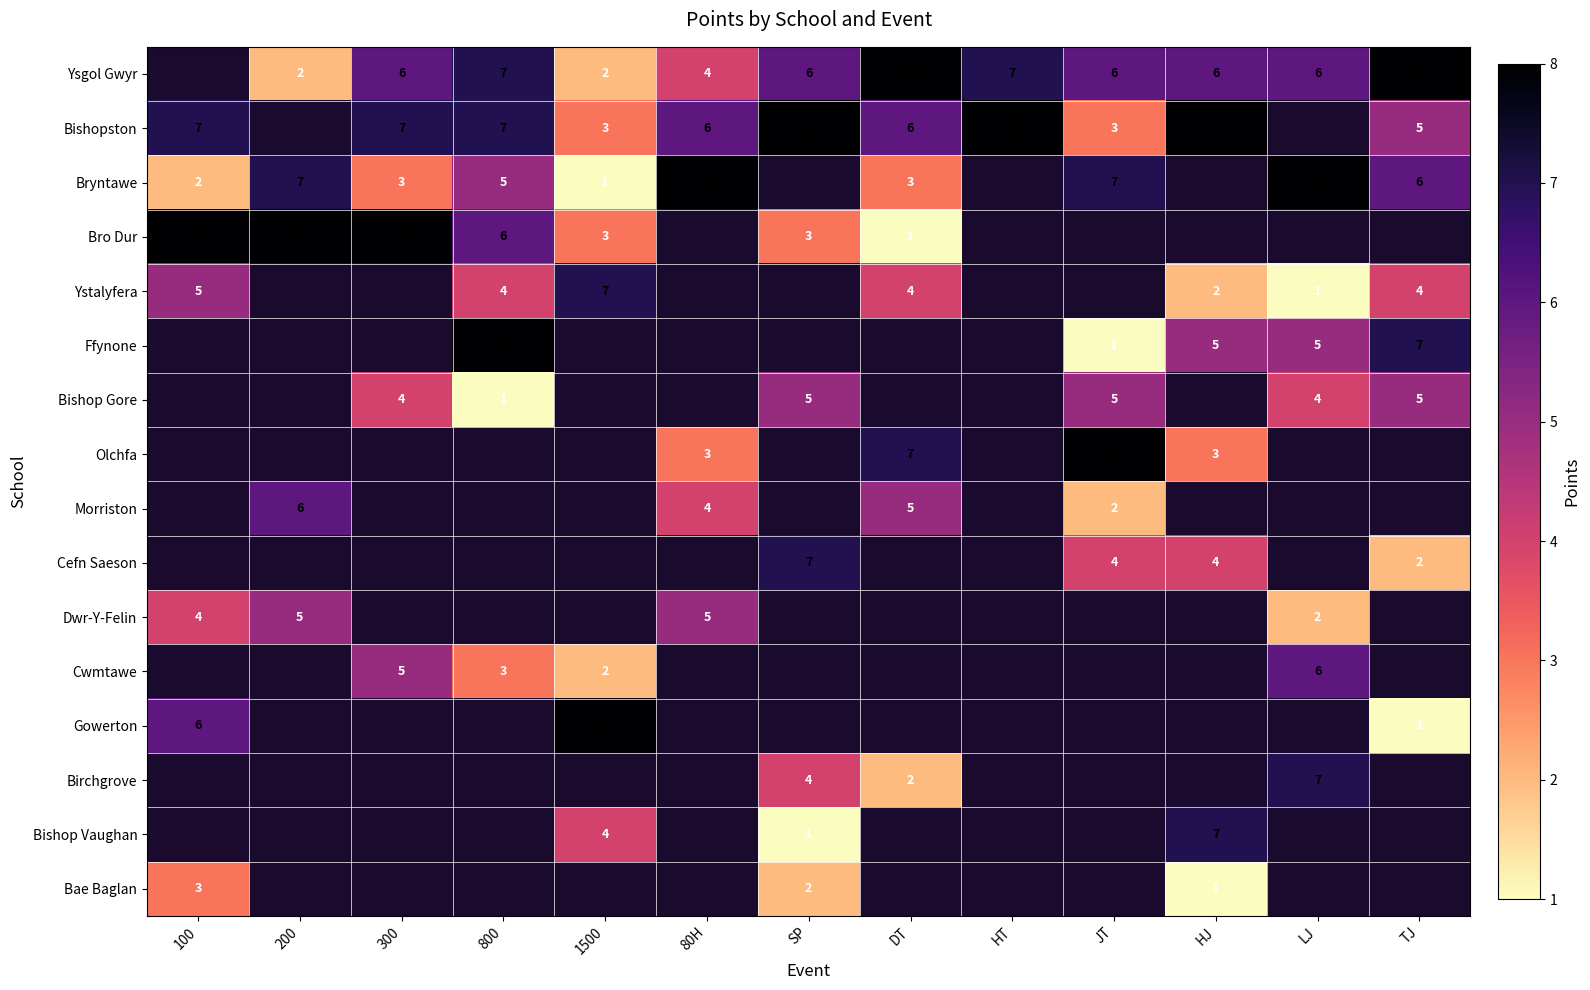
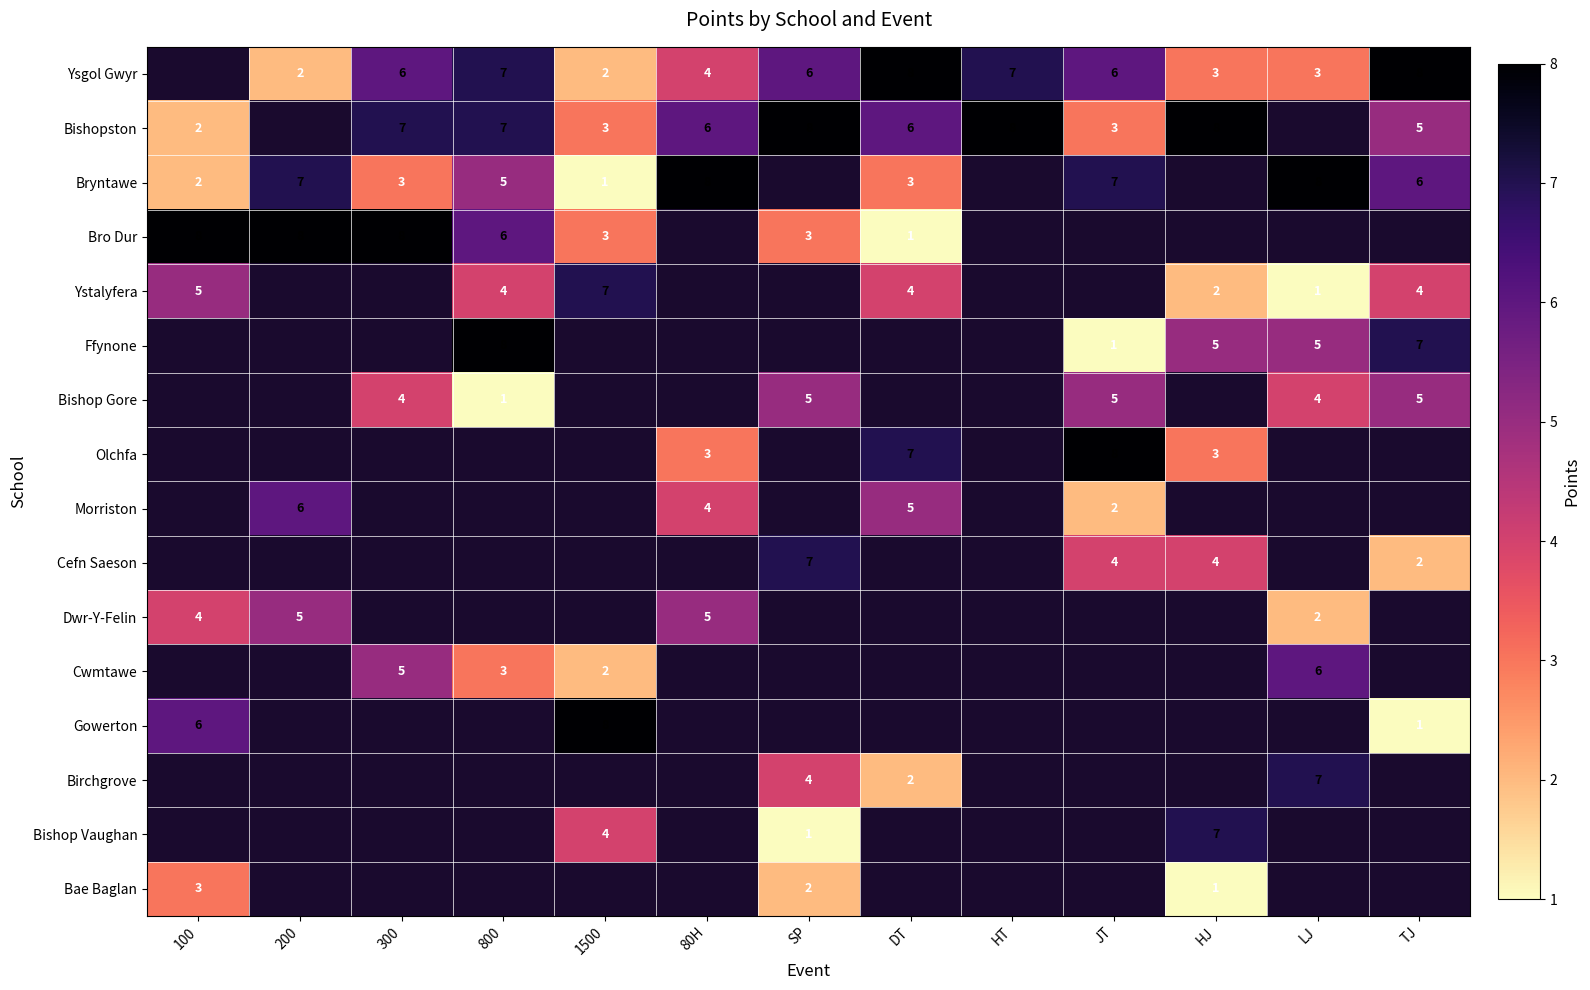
Ysgol Gwyr, HJ: 6 -> 3
Ysgol Gwyr, LJ: 6 -> 3
Bishopston, 100: 7 -> 2
